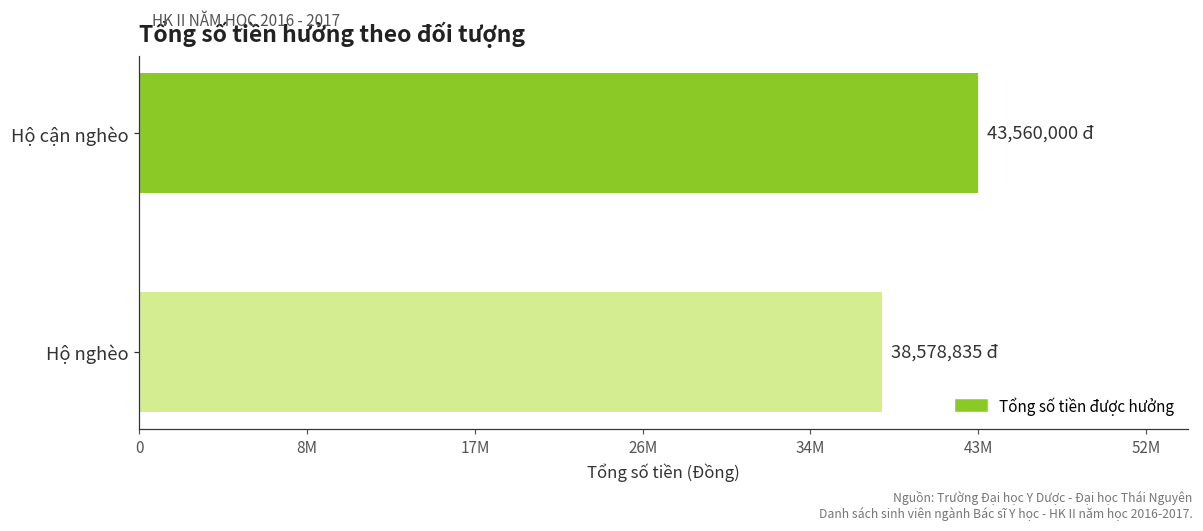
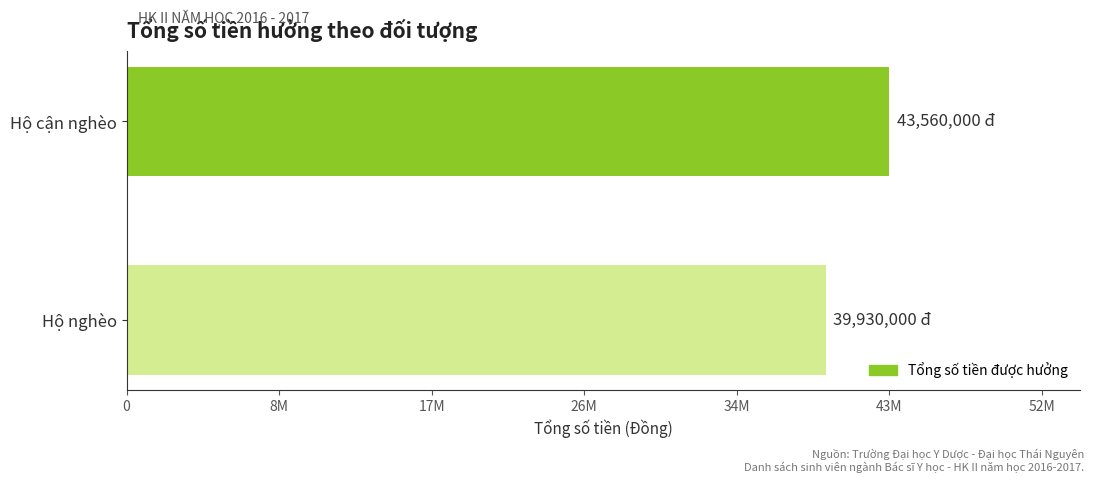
Hộ nghèo: 38,578,835 -> 39,930,000
